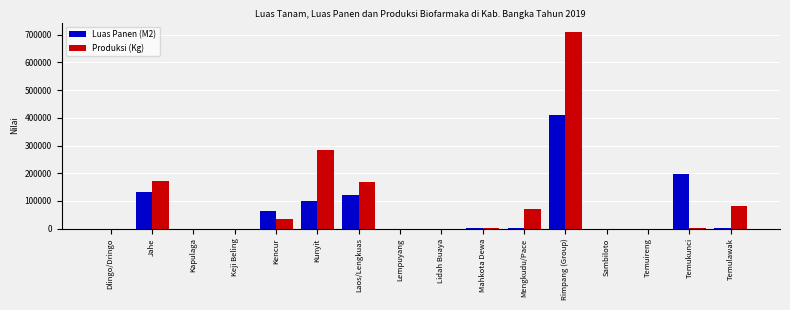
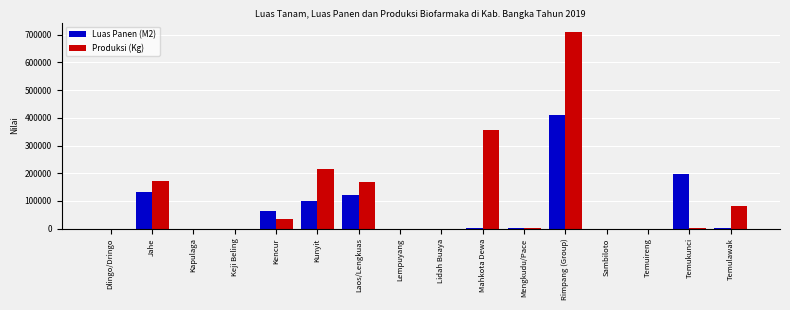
Produksi (Kg), Kunyit: 290000 -> 210000
Produksi (Kg), Mahkota Dewa: 0 -> 350000
Produksi (Kg), Mengkudu/Pace: 70000 -> 0
